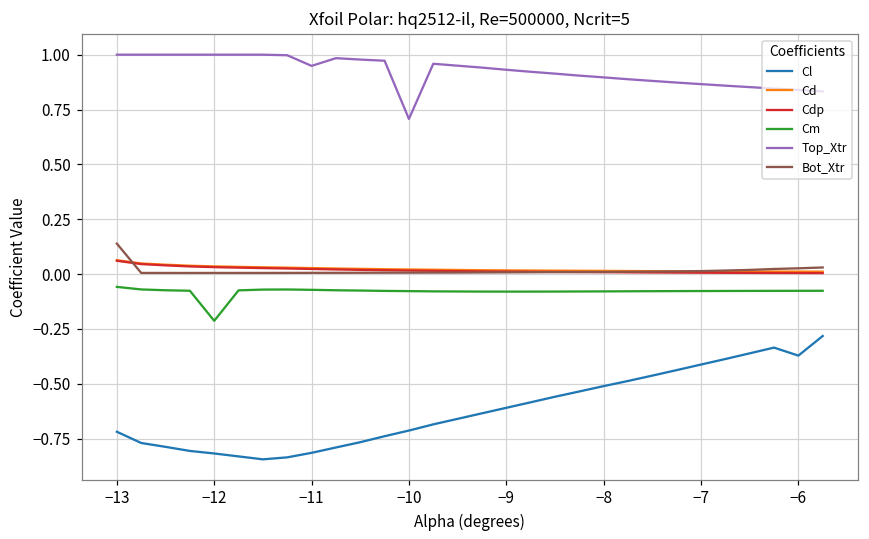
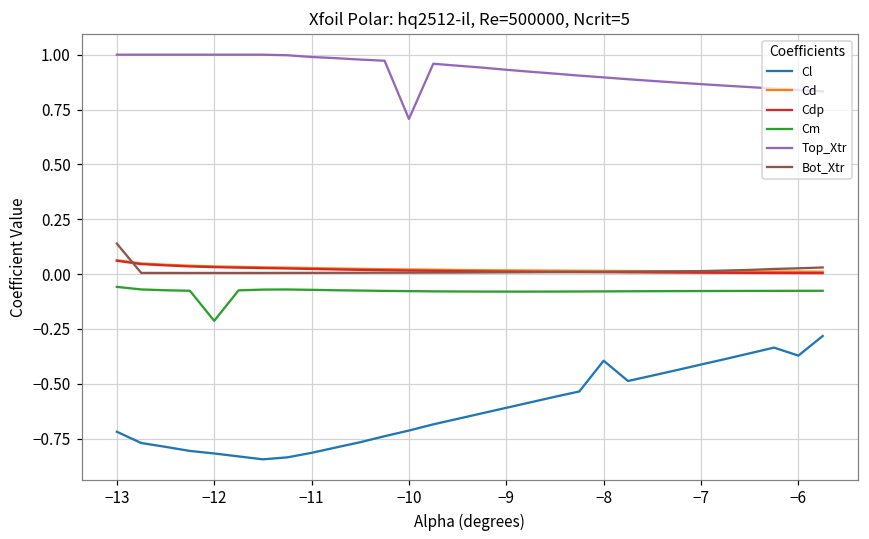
Top_Xtr, −11: 0.95 -> 0.99
Cl, −8: -0.51 -> -0.39
